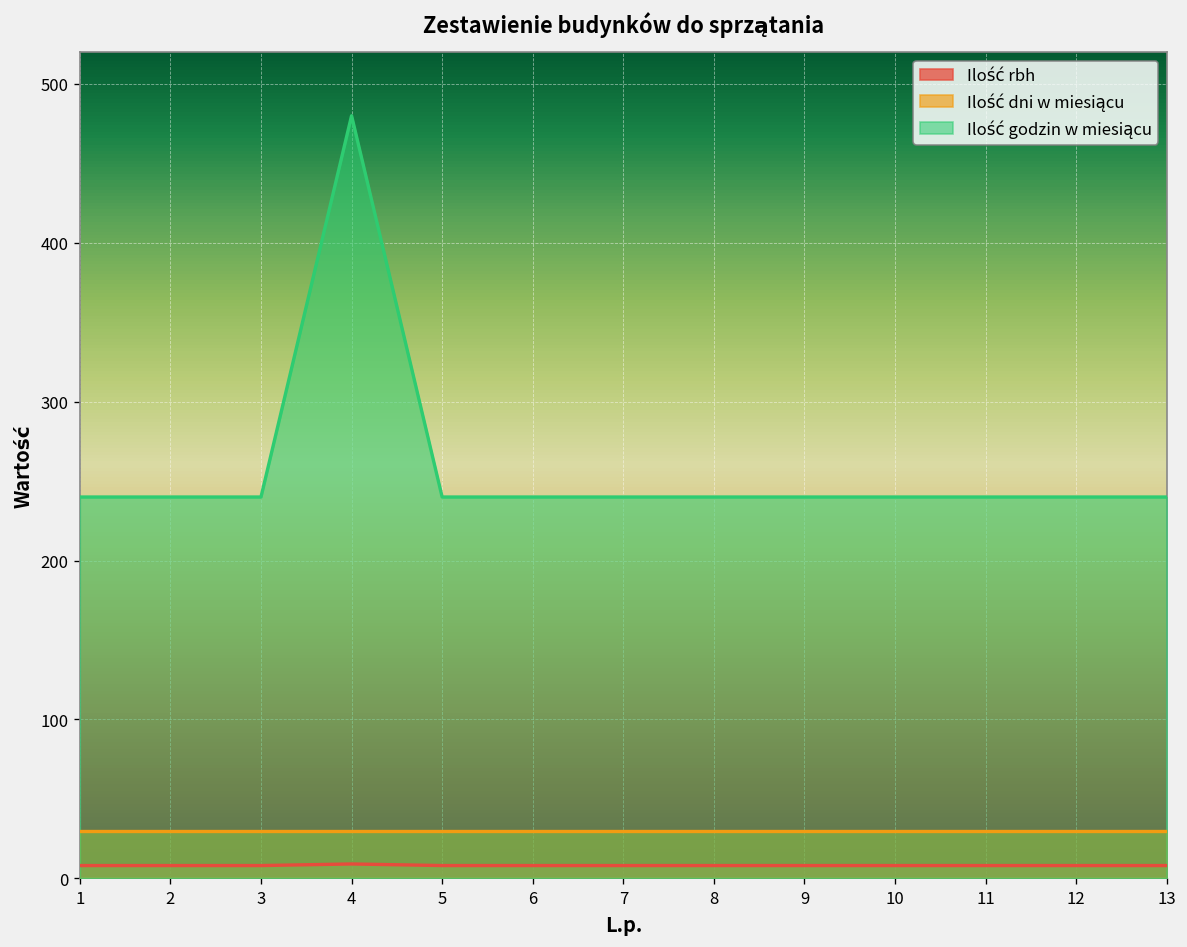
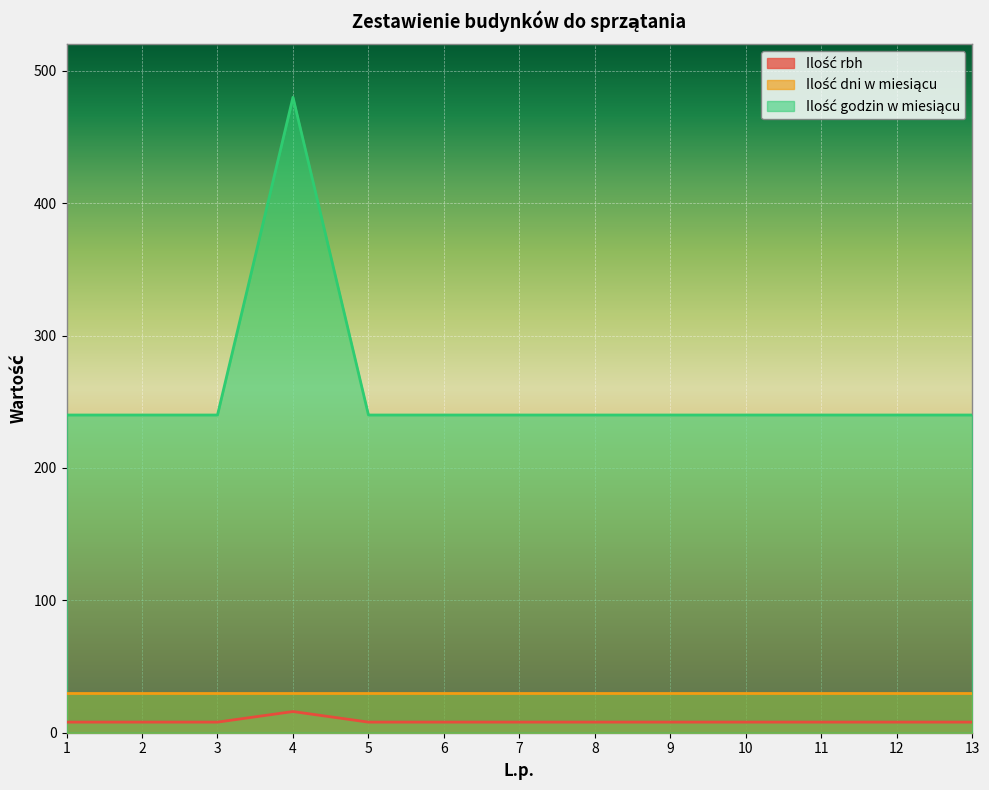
Ilość rbh, 4: 9 -> 16
